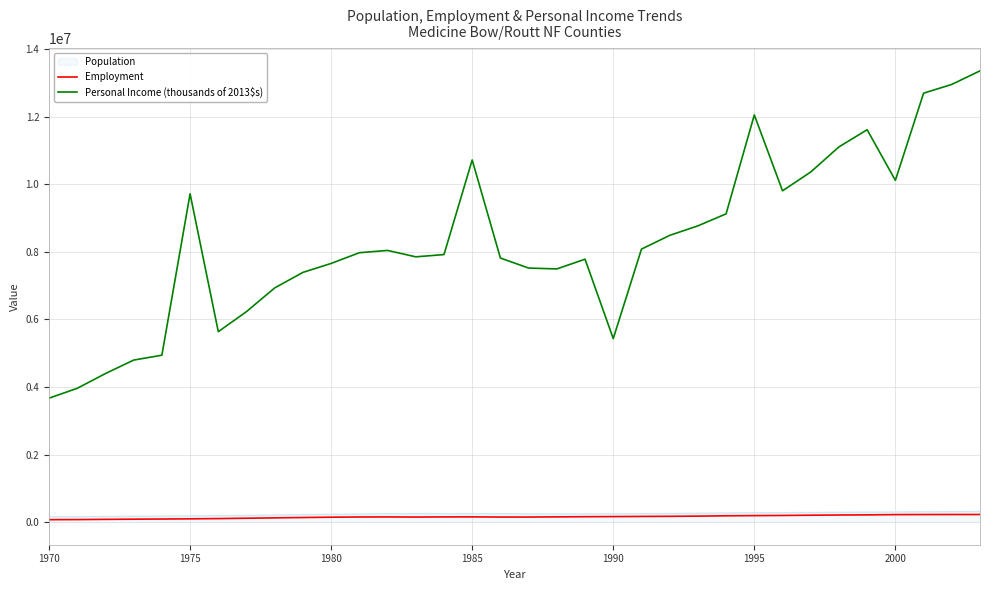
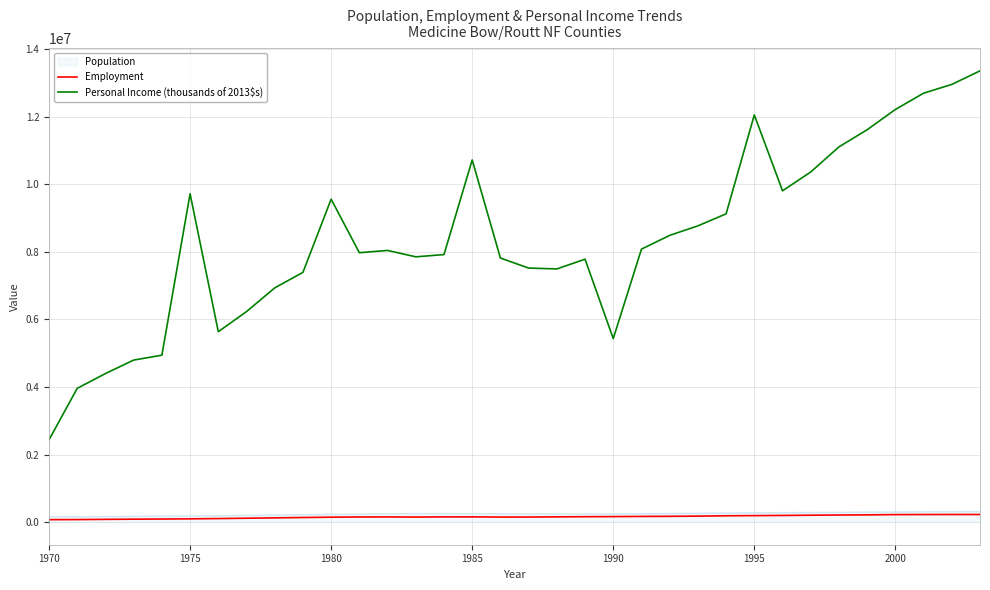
Personal Income (thousands of 2013$s), 1970: 3700000 -> 2400000
Personal Income (thousands of 2013$s), 1980: 7700000 -> 9600000
Personal Income (thousands of 2013$s), 2000: 10100000 -> 12200000
